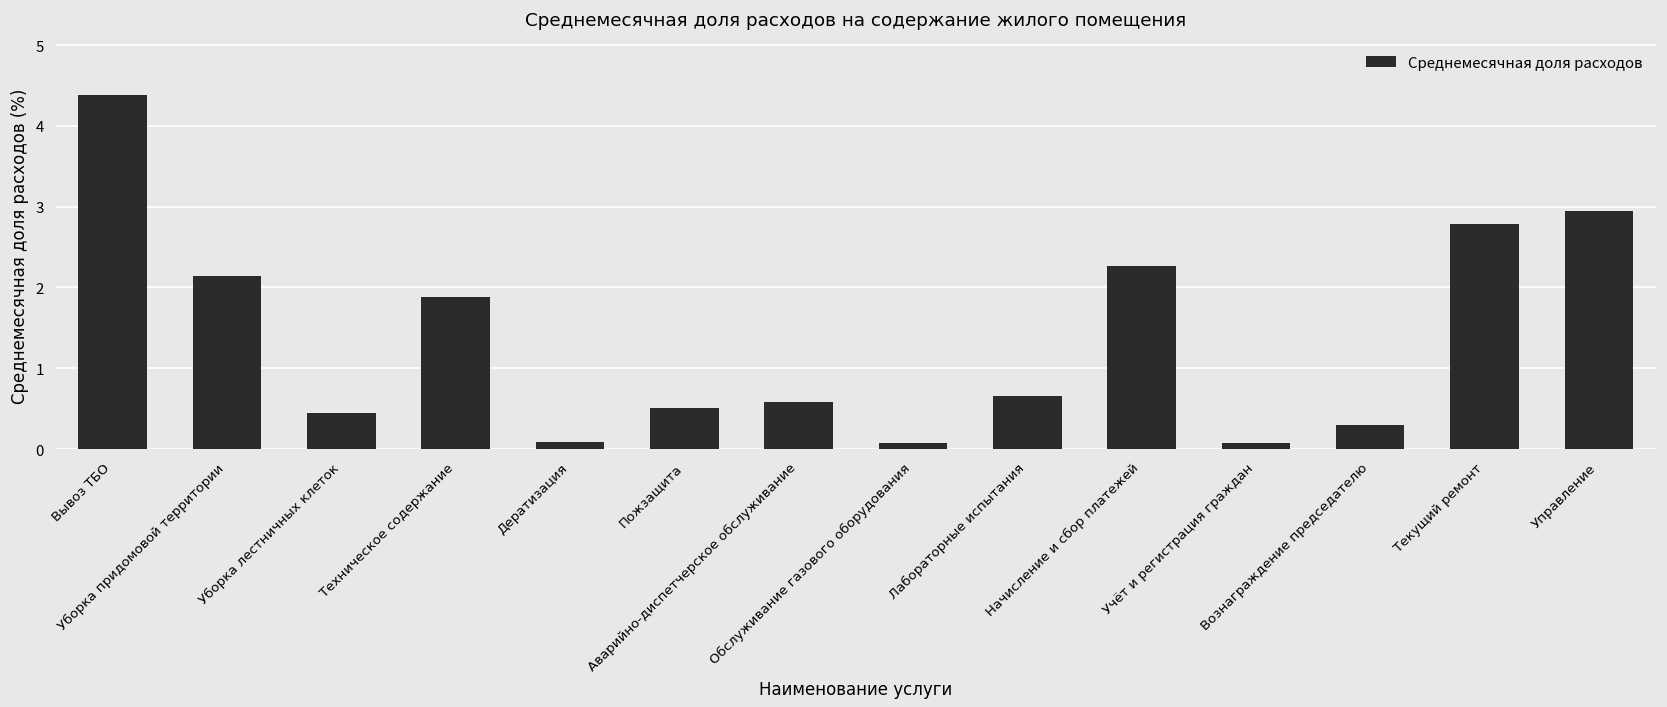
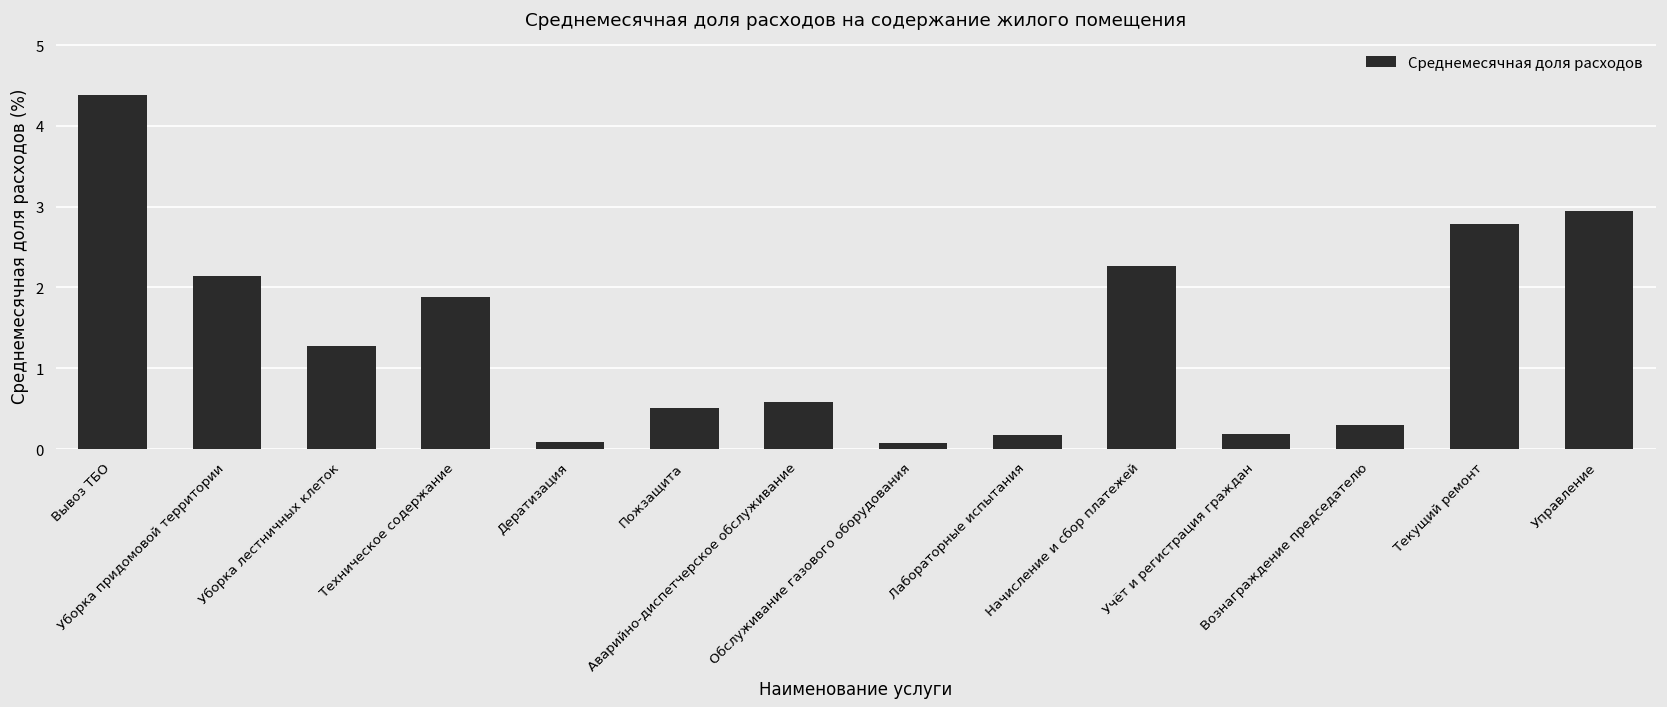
Уборка лестничных клеток: 0.5 -> 1.3
Лабораторные испытания: 0.7 -> 0.2
Учёт и регистрация граждан: 0.1 -> 0.2
